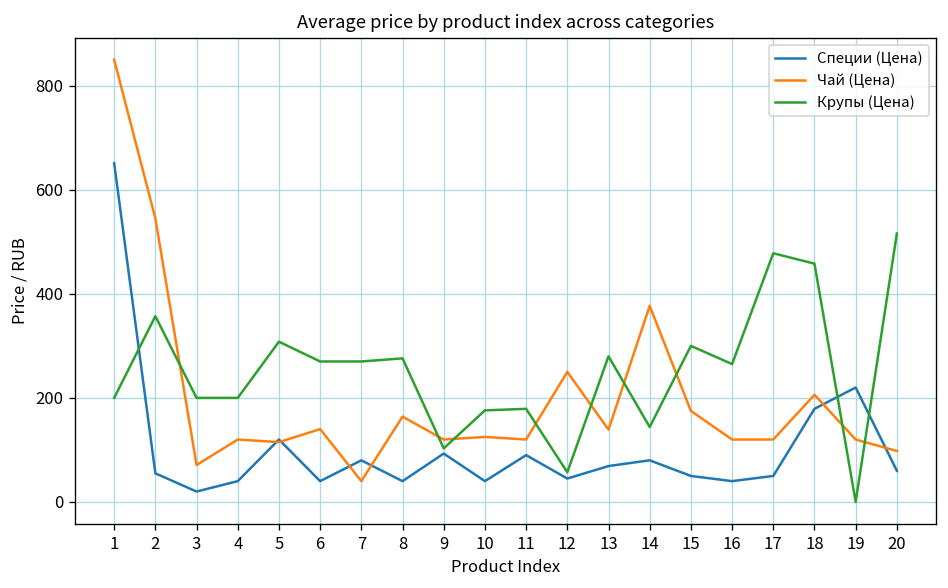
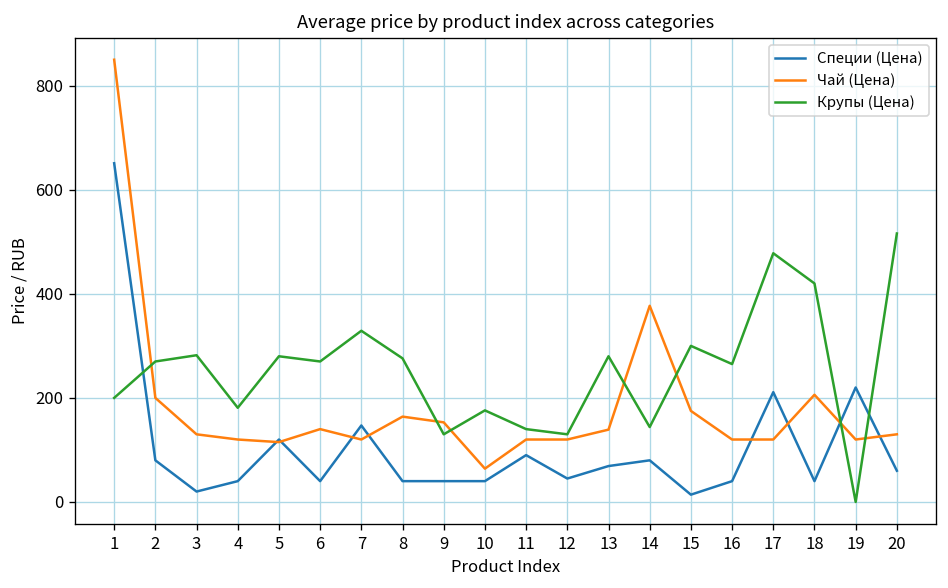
Специи (Цена), 2: 60 -> 80
Чай (Цена), 2: 550 -> 200
Крупы (Цена), 2: 360 -> 270
Чай (Цена), 3: 70 -> 130
Крупы (Цена), 3: 200 -> 280
Крупы (Цена), 4: 200 -> 180
Крупы (Цена), 5: 310 -> 280
Специи (Цена), 7: 80 -> 150
Чай (Цена), 7: 40 -> 120
Крупы (Цена), 7: 270 -> 330
Специи (Цена), 9: 90 -> 40
Чай (Цена), 9: 120 -> 150
Крупы (Цена), 9: 100 -> 130
Чай (Цена), 10: 130 -> 60
Крупы (Цена), 11: 180 -> 140
Чай (Цена), 12: 250 -> 120
Крупы (Цена), 12: 60 -> 130
Специи (Цена), 15: 50 -> 10
Специи (Цена), 17: 50 -> 210
Специи (Цена), 18: 180 -> 40
Крупы (Цена), 18: 460 -> 420
Чай (Цена), 20: 100 -> 130
